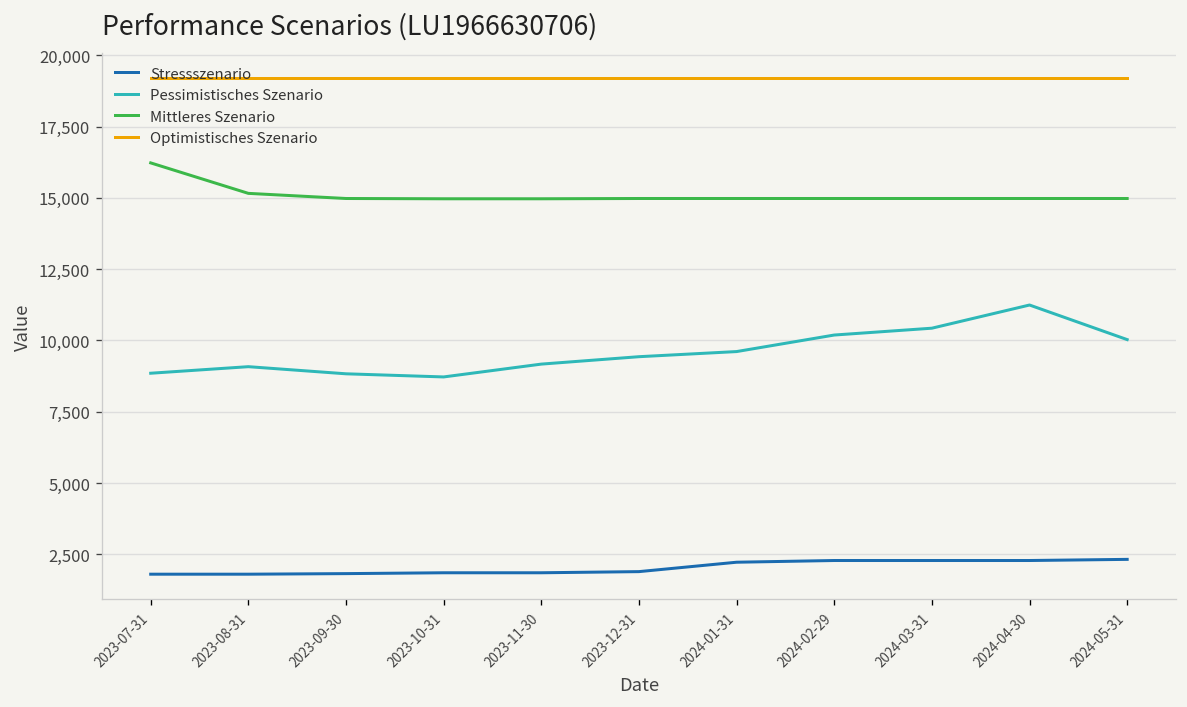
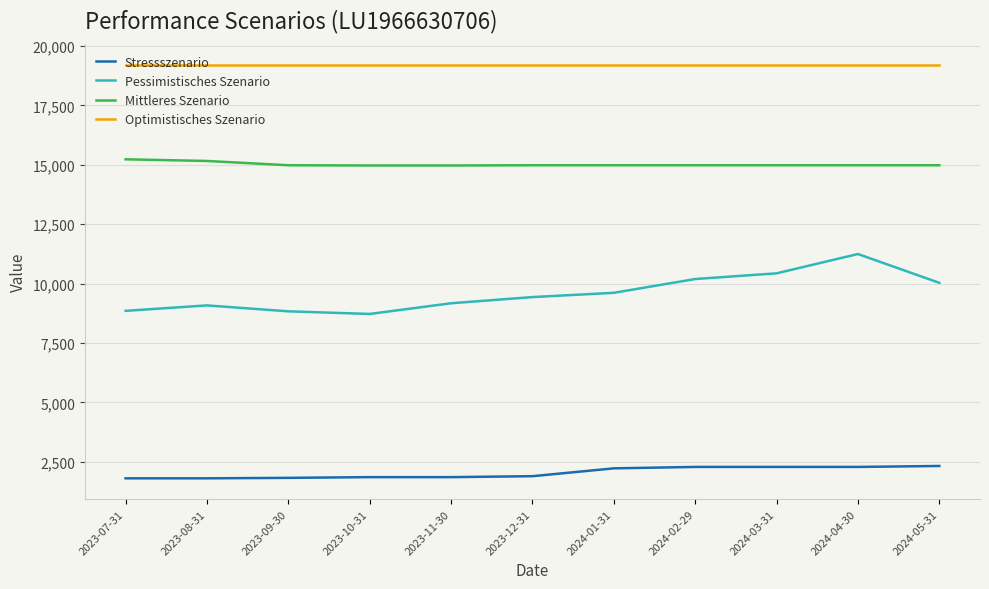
Mittleres Szenario, 2023-07-31: 16,200 -> 15,200
